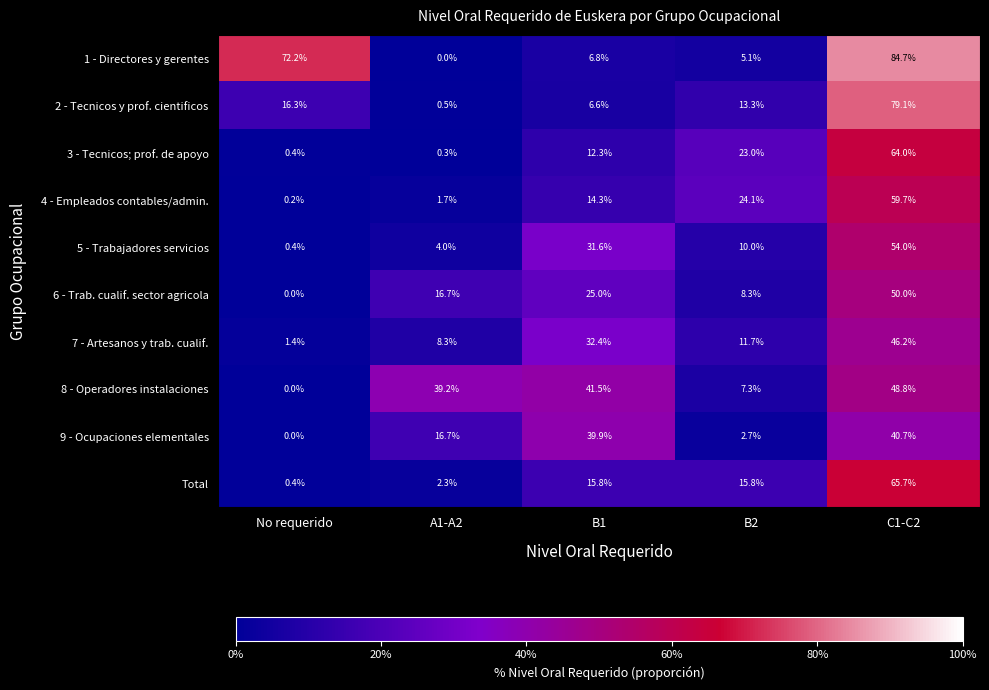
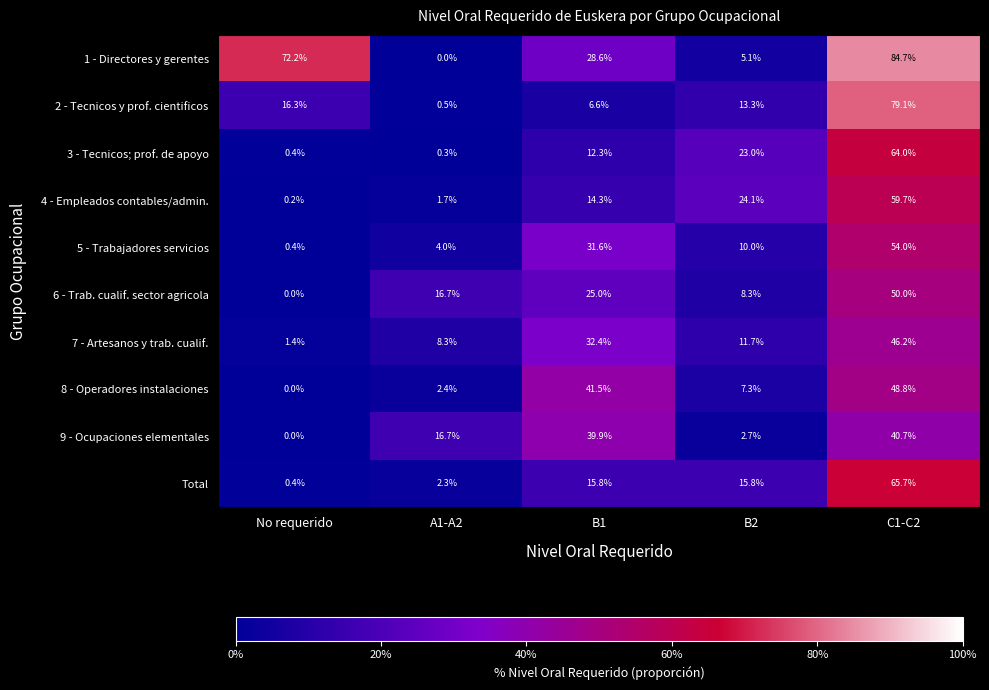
1 - Directores y gerentes, B1: 6.8% -> 28.6%
8 - Operadores instalaciones, A1-A2: 39.2% -> 2.4%
